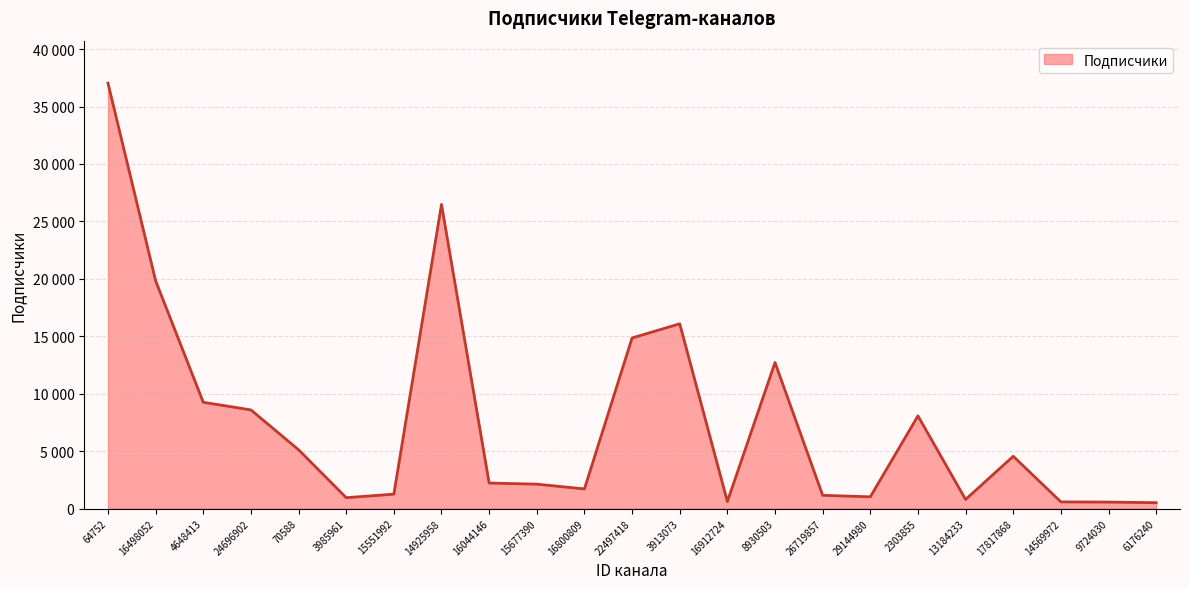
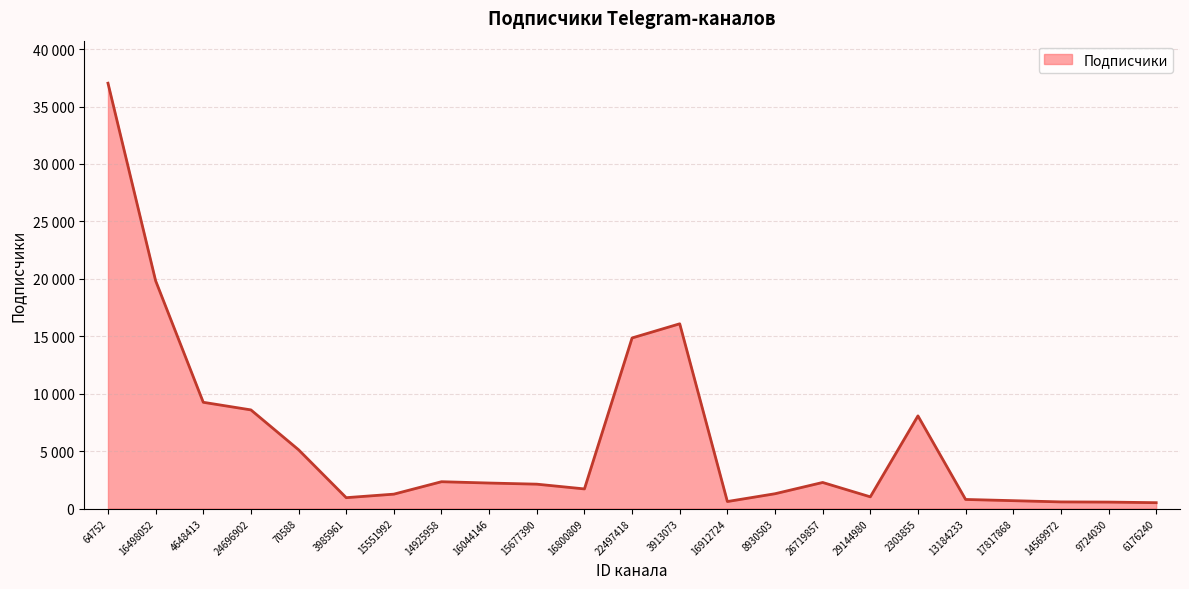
14925958: 26500 -> 2300
8930503: 12700 -> 1300
26719857: 1200 -> 2300
17817868: 4600 -> 700
